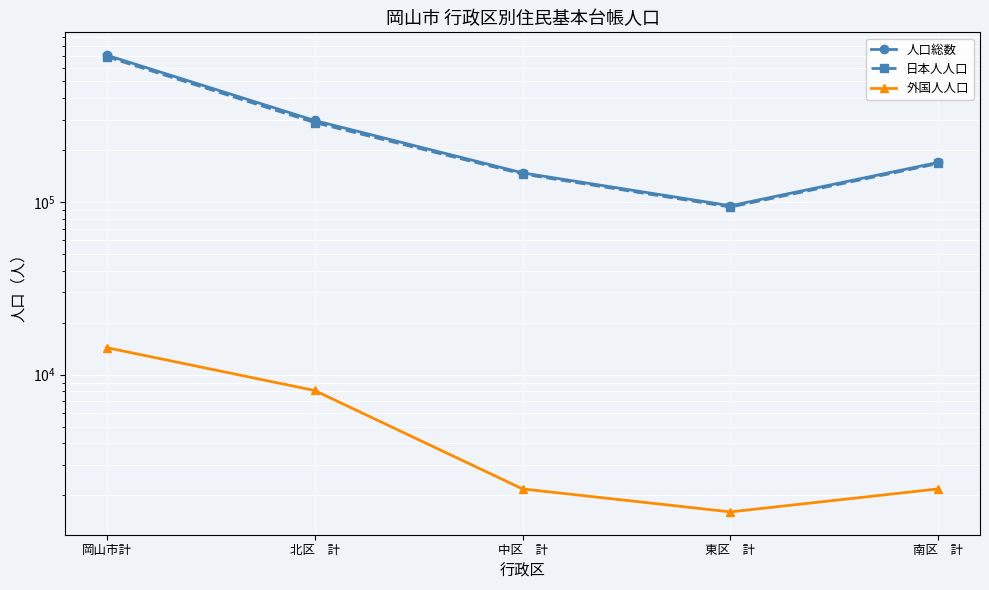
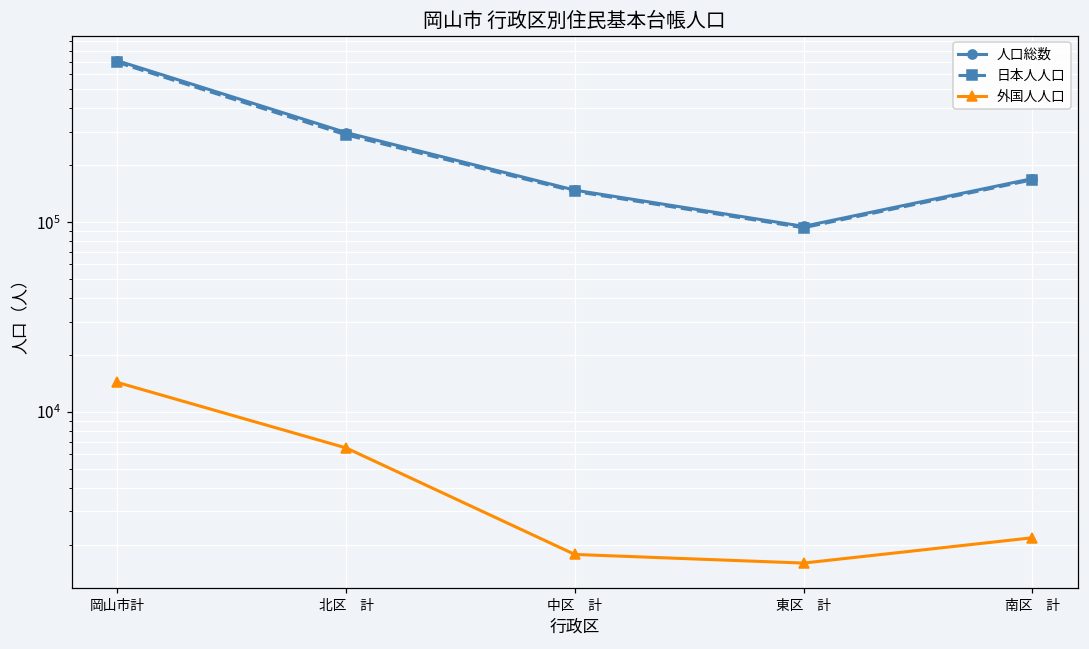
外国人人口, 北区 計: 8000 -> 6500
外国人人口, 中区 計: 2200 -> 1800
